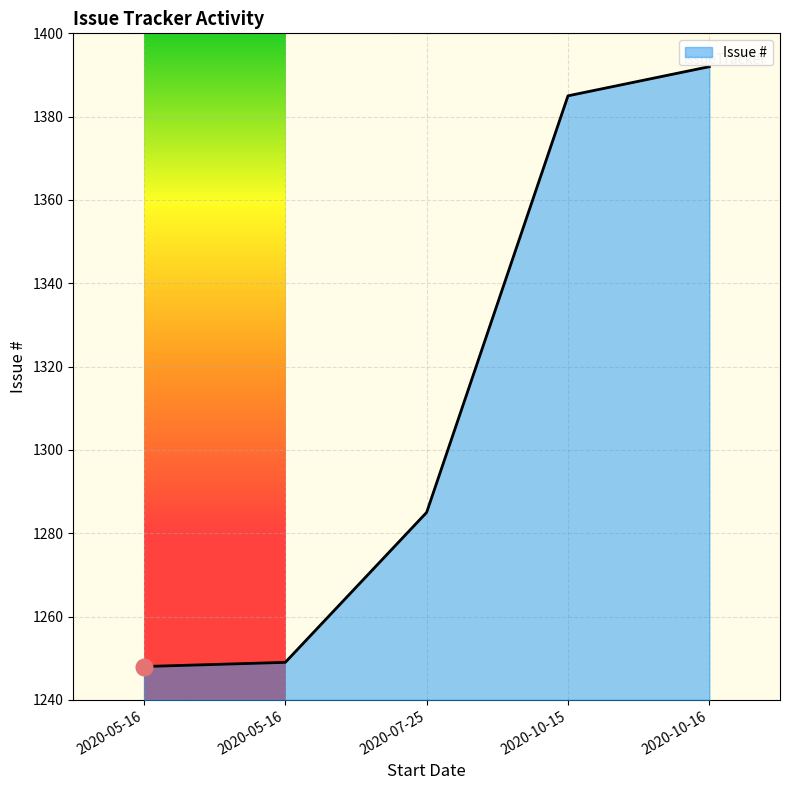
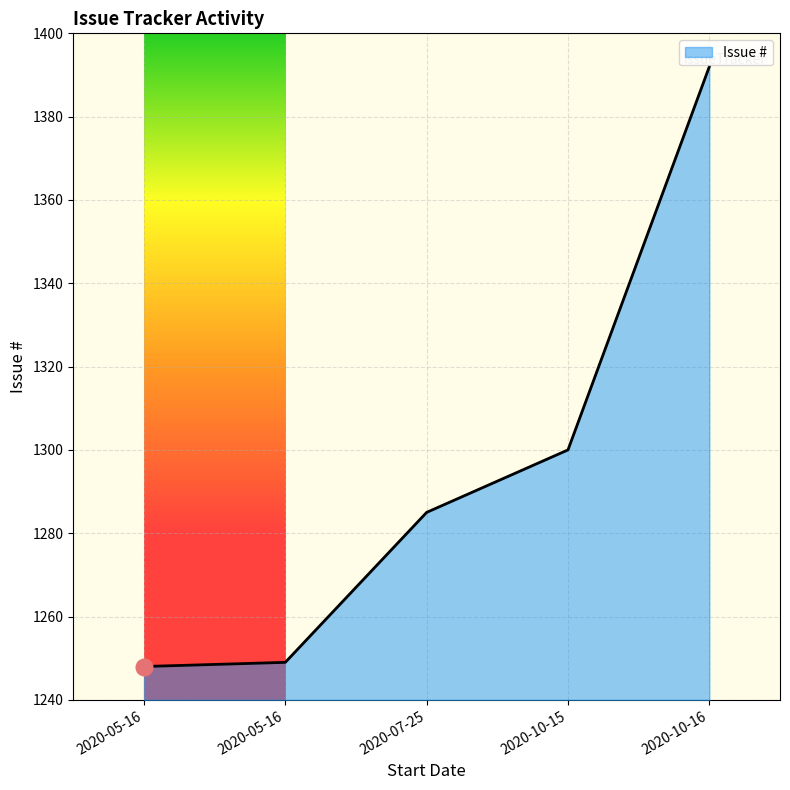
Issue #, 2020-10-15: 1385 -> 1300
